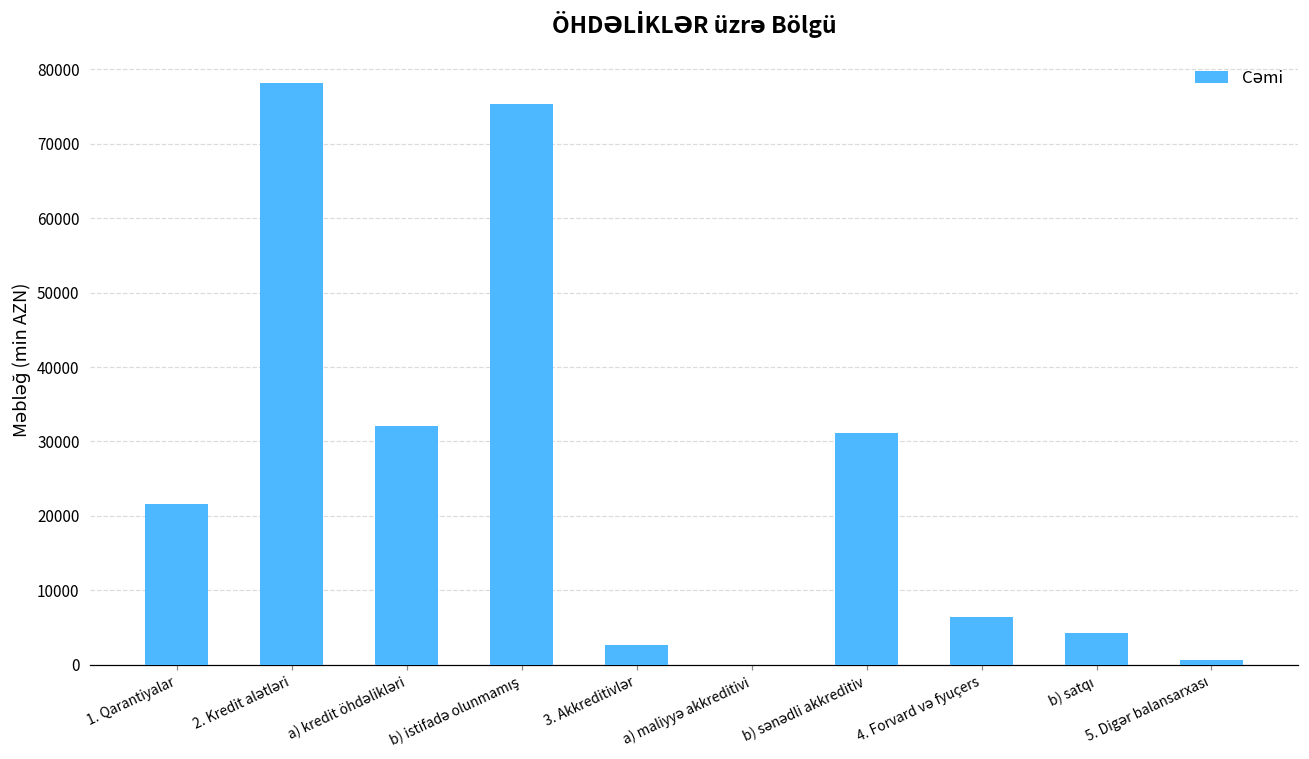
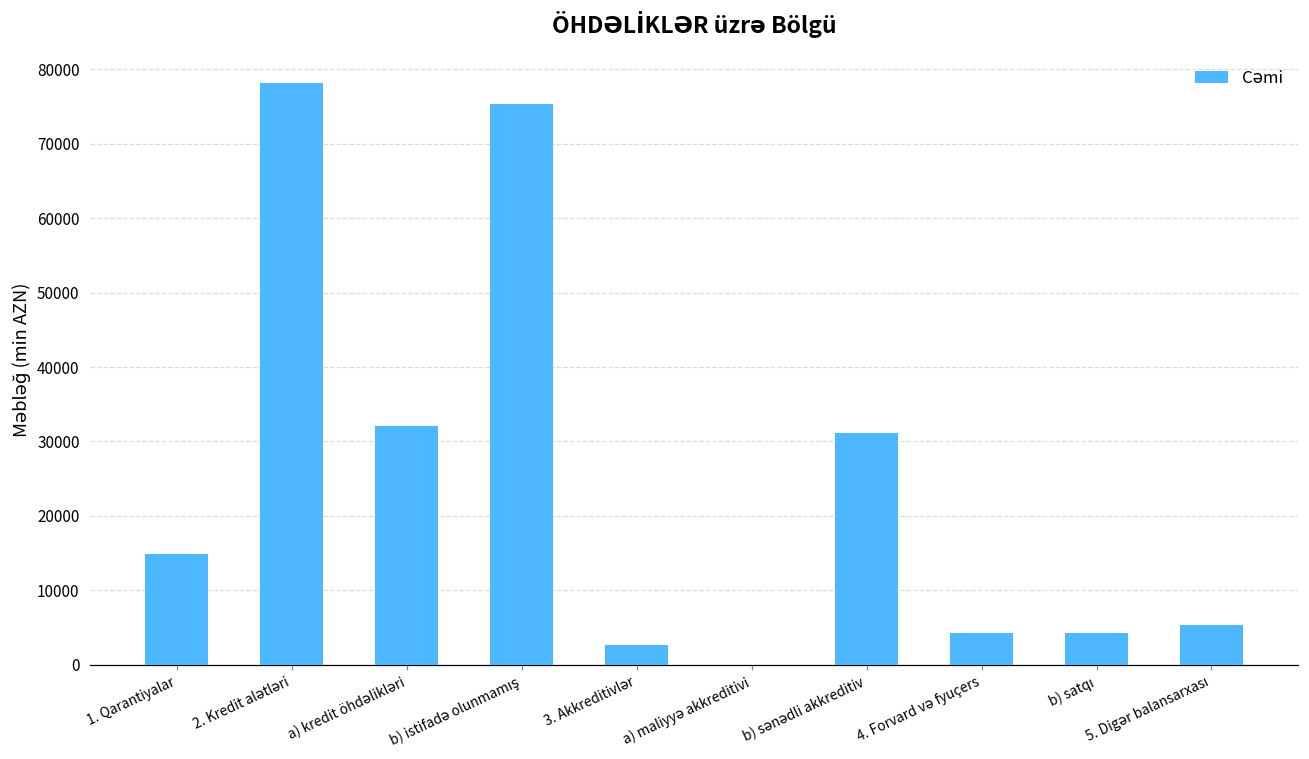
1. Qarantiyalar: 22000 -> 15000
4. Forvard və fyuçers: 6000 -> 4000
5. Digər balansarxası: 1000 -> 5000
